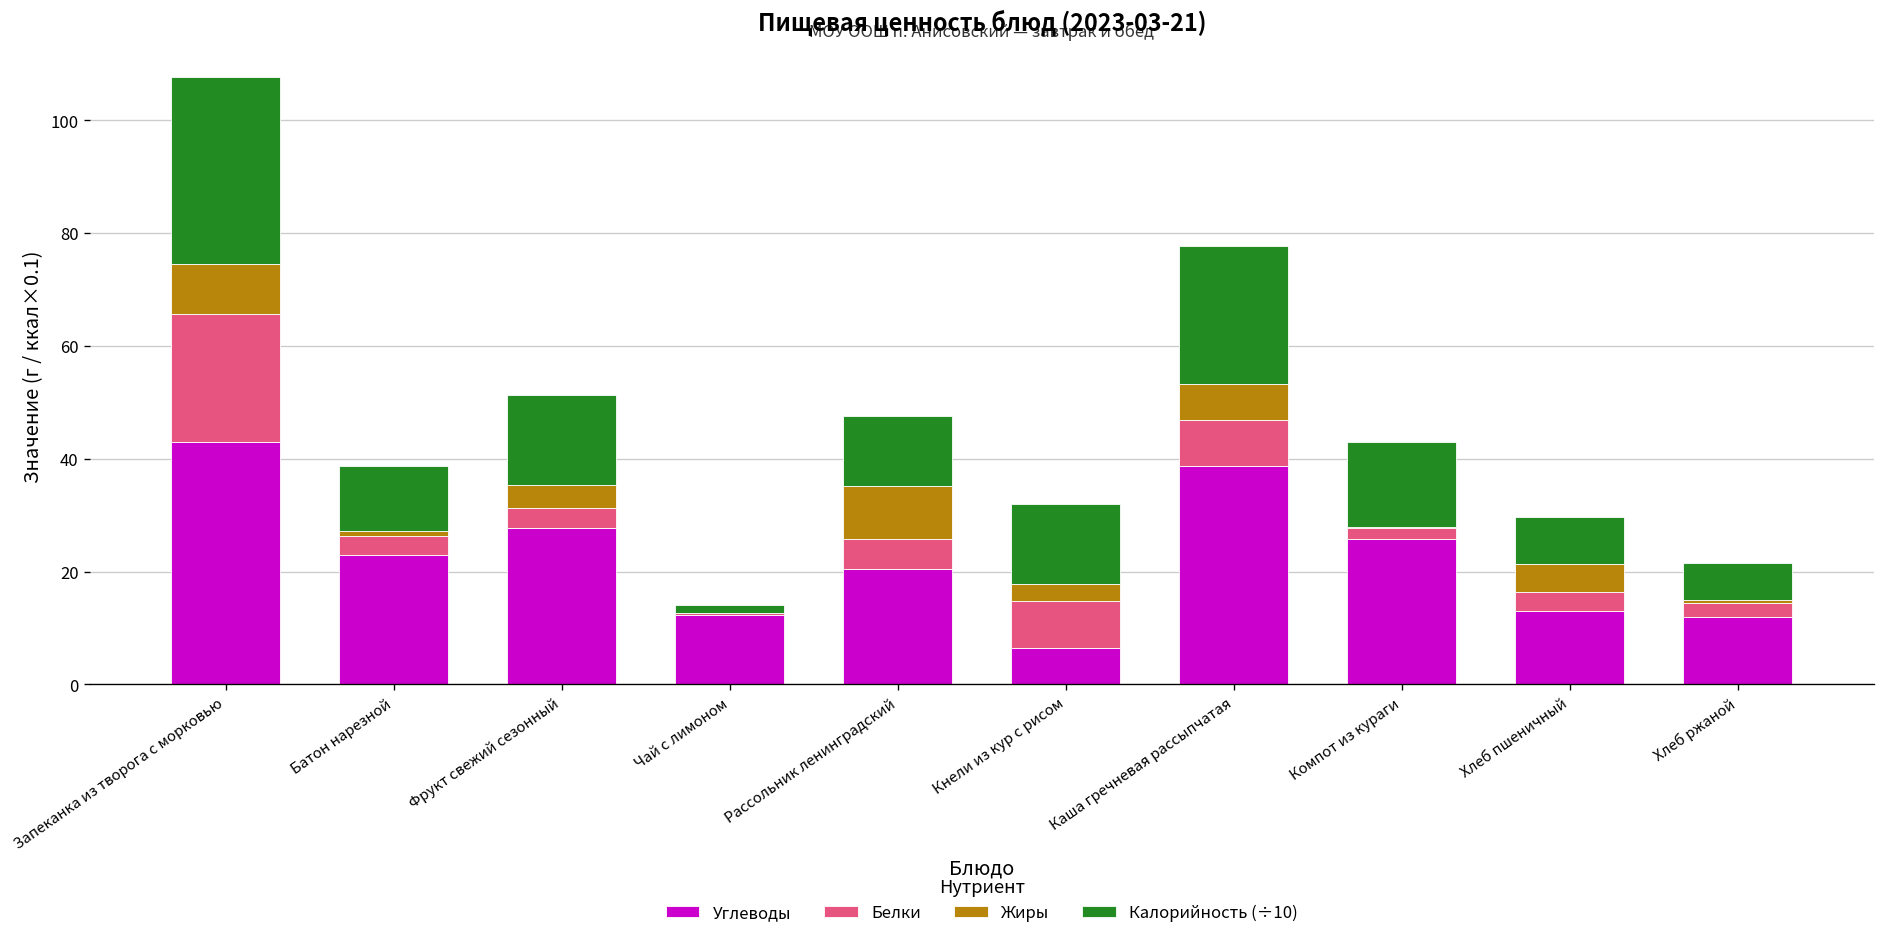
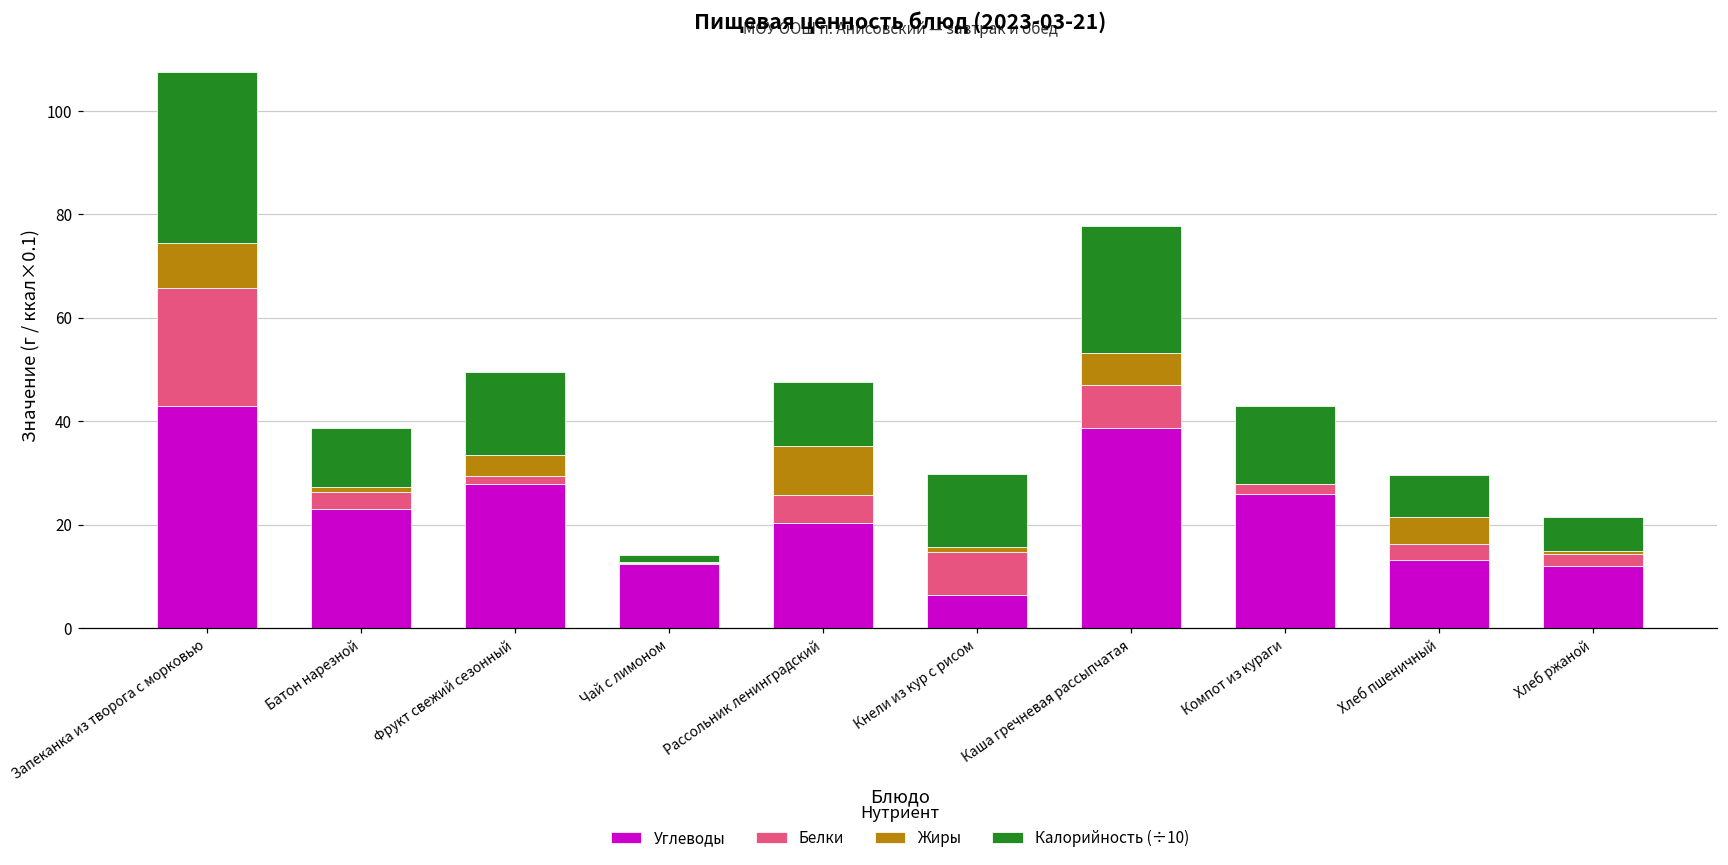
Белки, Фрукт свежий сезонный: 4 -> 2
Жиры, Кнели из кур с рисом: 3 -> 1
